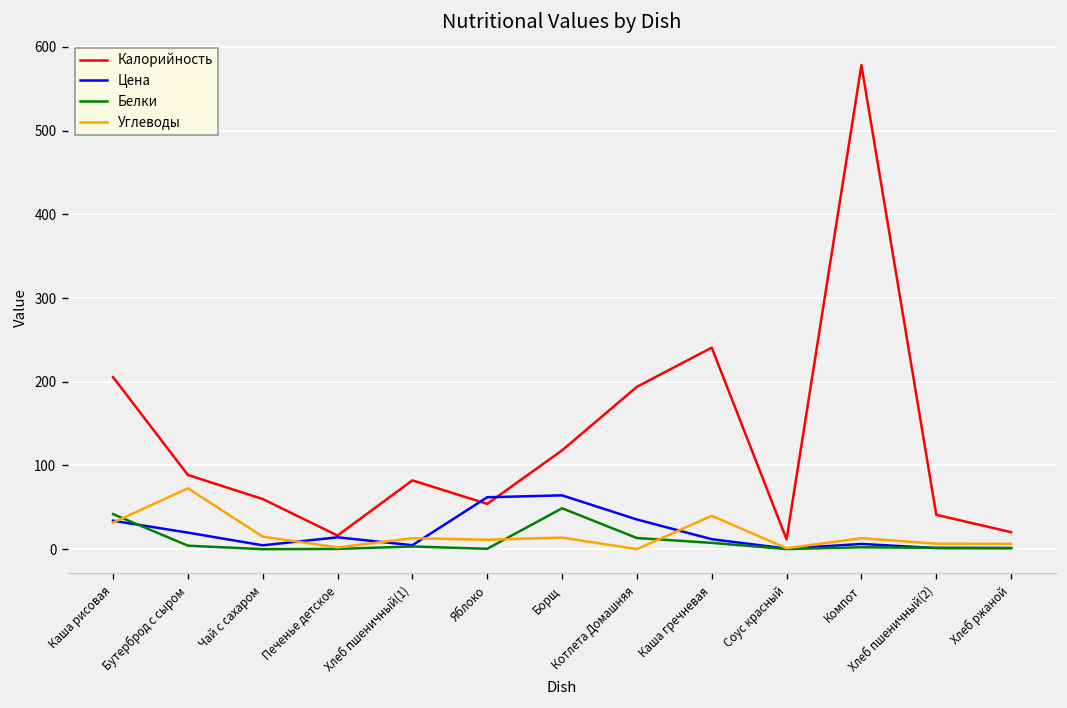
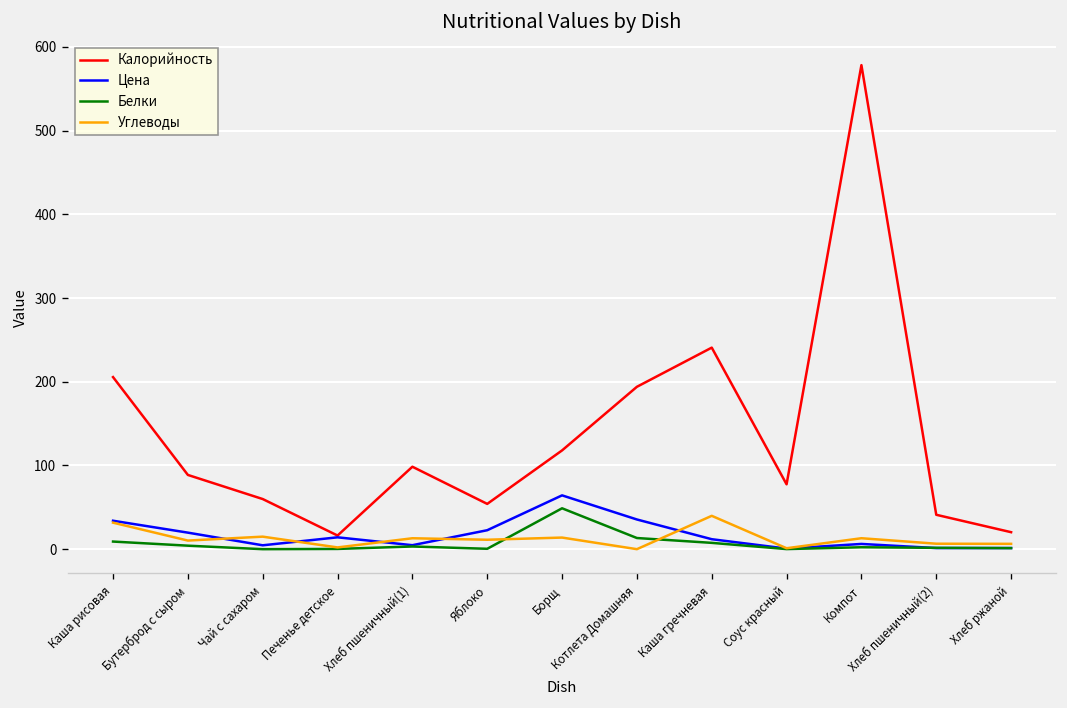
Белки, Каша рисовая: 40 -> 10
Углеводы, Бутерброд с сыром: 70 -> 10
Калорийность, Хлеб пшеничный(1): 80 -> 100
Цена, Яблоко: 60 -> 20
Калорийность, Соус красный: 10 -> 80
